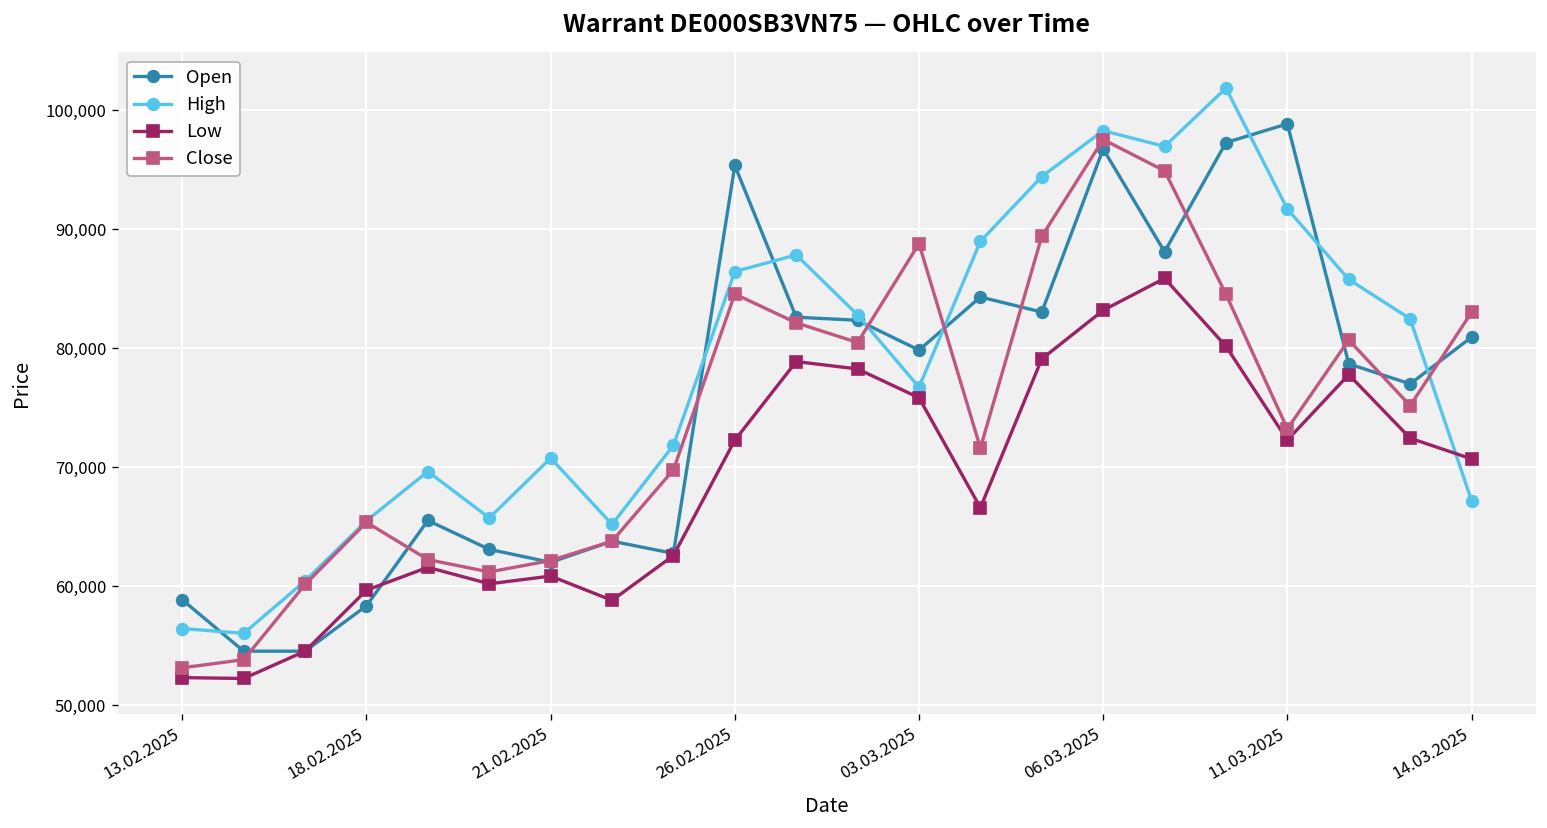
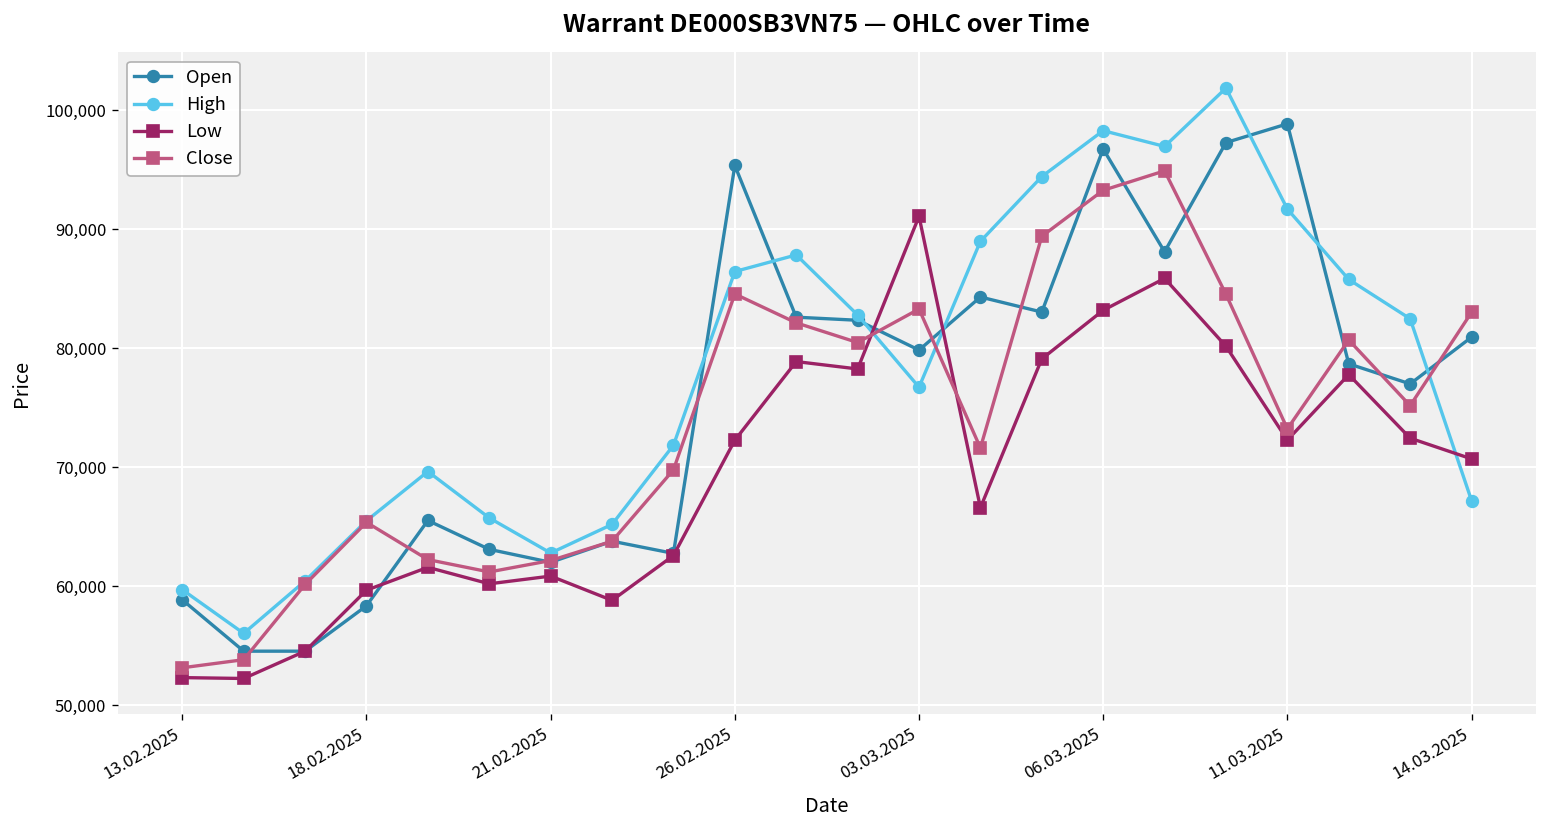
High, 13.02.2025: 56,000 -> 60,000
High, 21.02.2025: 71,000 -> 63,000
Low, 03.03.2025: 76,000 -> 91,000
Close, 03.03.2025: 89,000 -> 83,000
Close, 06.03.2025: 98,000 -> 93,000
